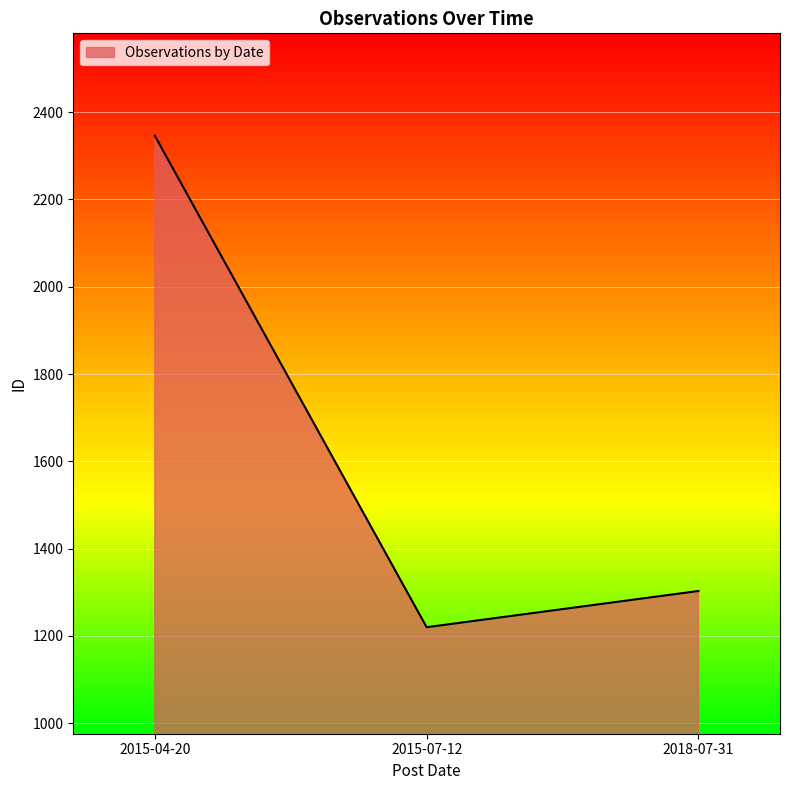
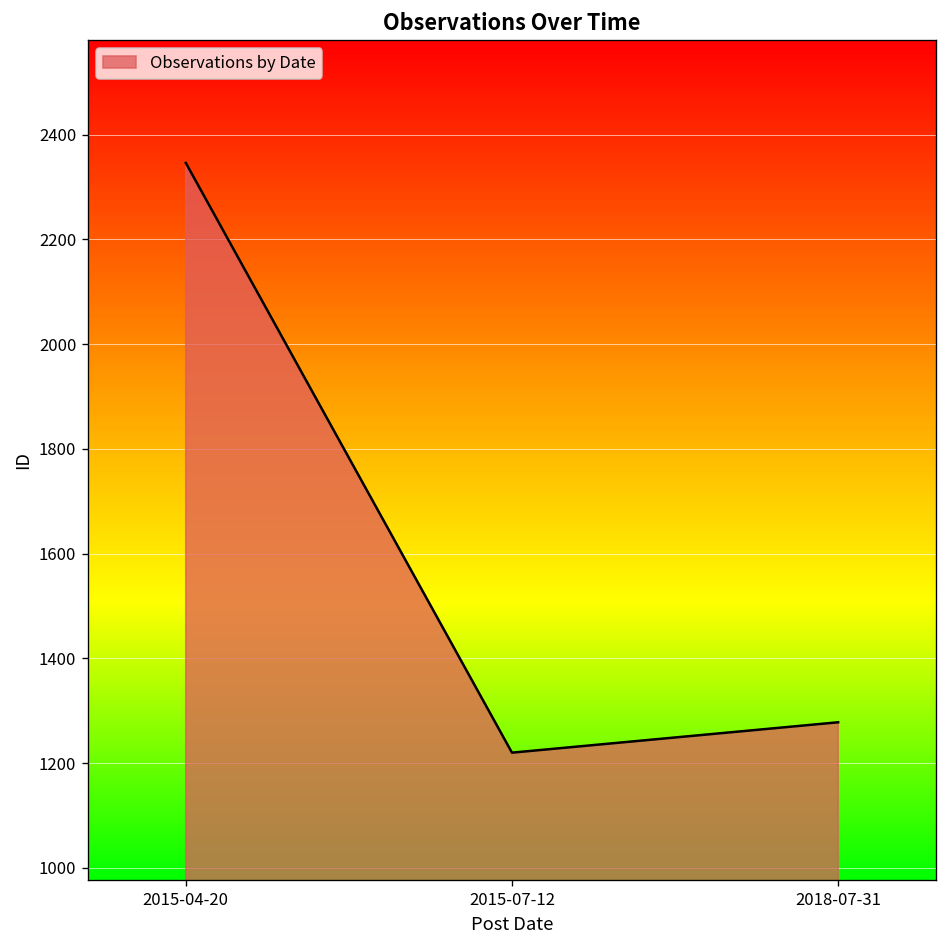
2018-07-31: 1300 -> 1280
